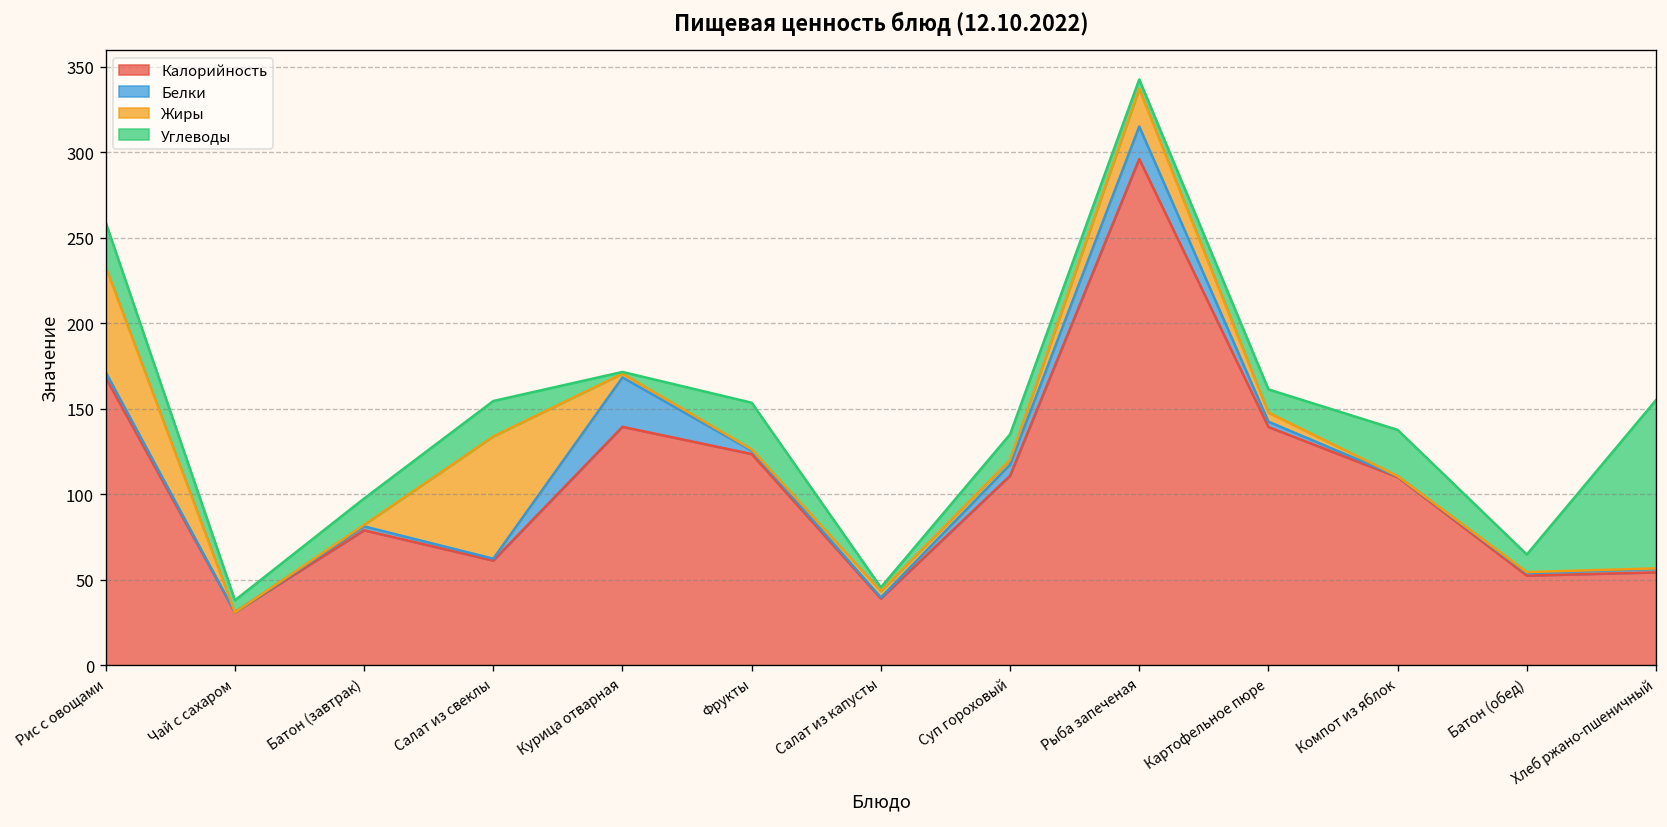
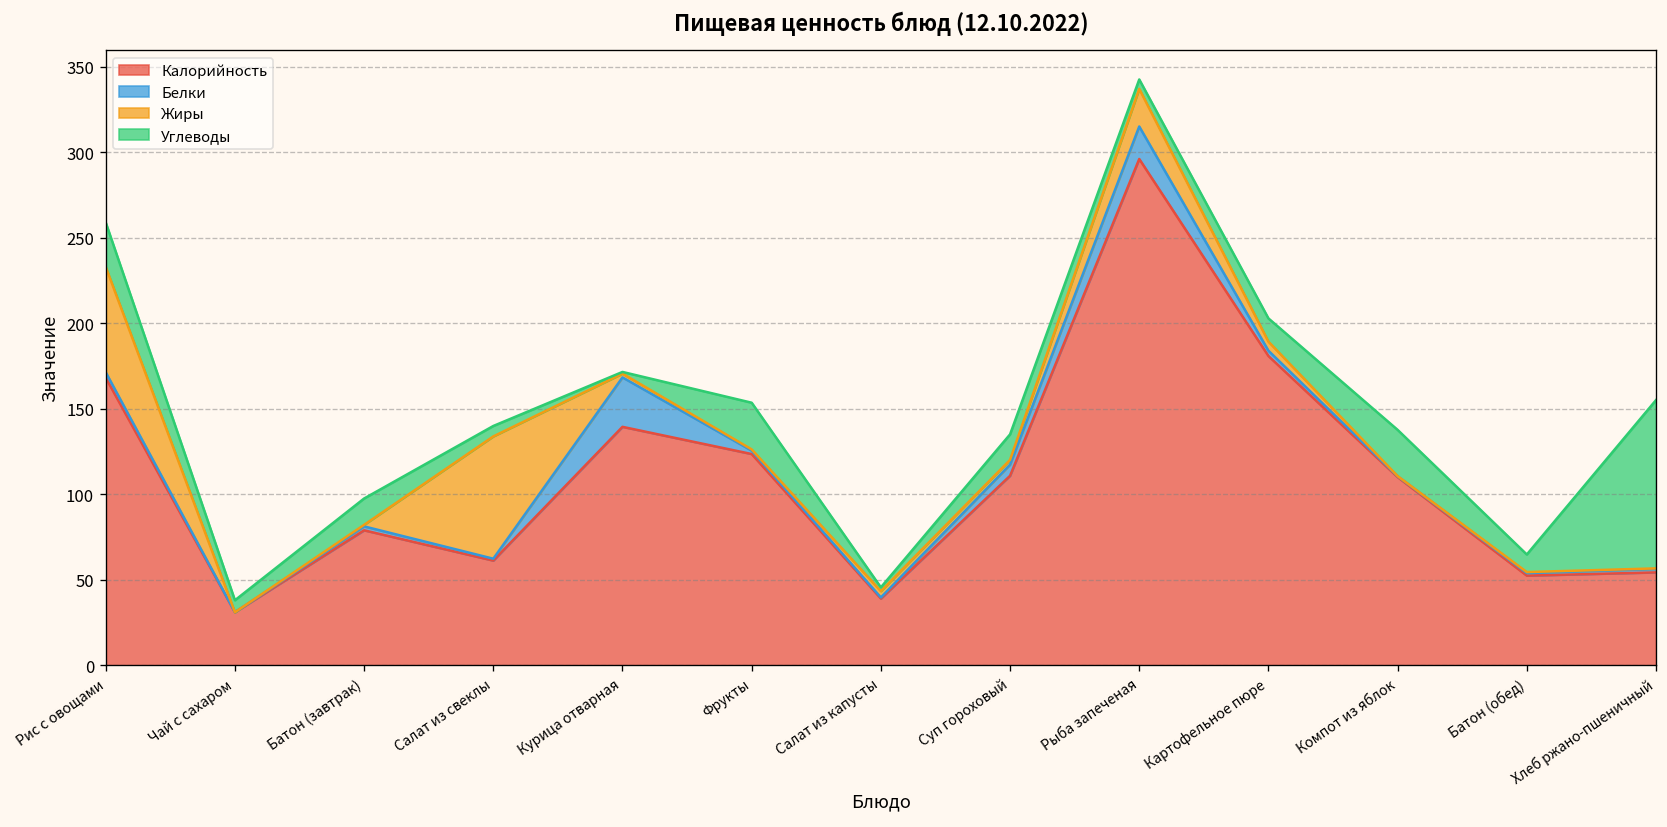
Углеводы, Салат из свеклы: 21 -> 6
Калорийность, Картофельное пюре: 139 -> 181
